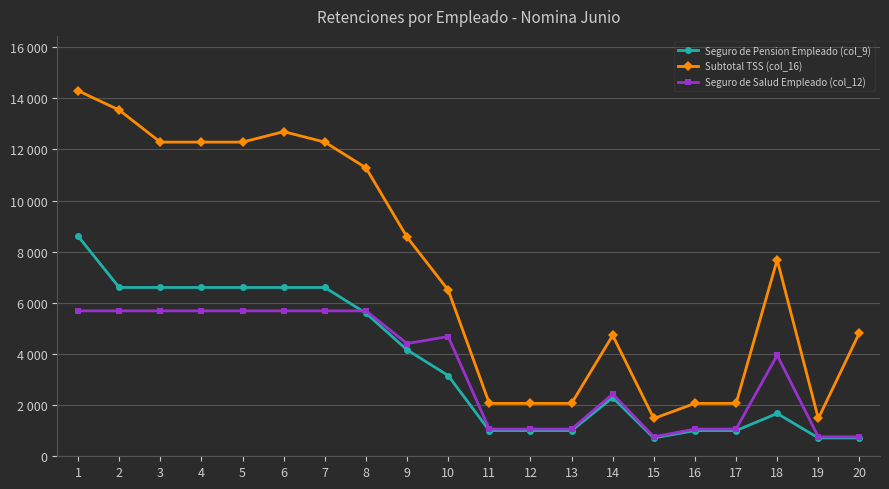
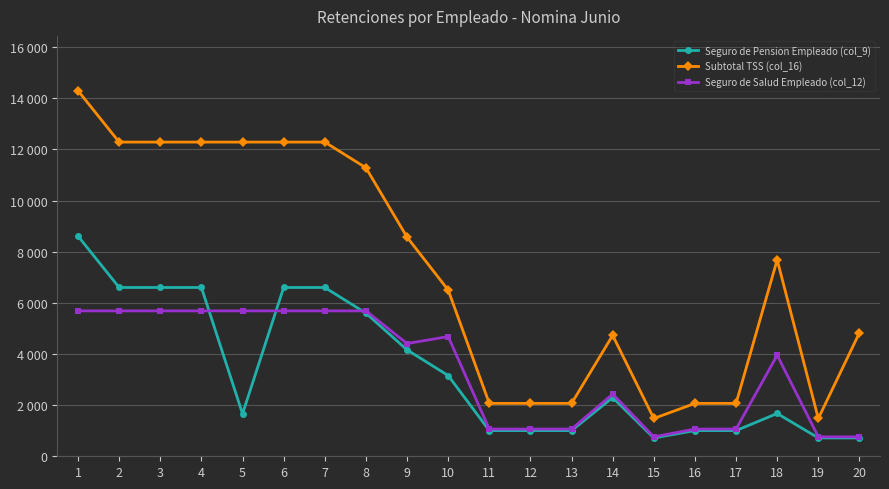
Subtotal TSS (col_16), 2: 13500 -> 12300
Seguro de Pension Empleado (col_9), 5: 6600 -> 1700
Subtotal TSS (col_16), 6: 12700 -> 12300
